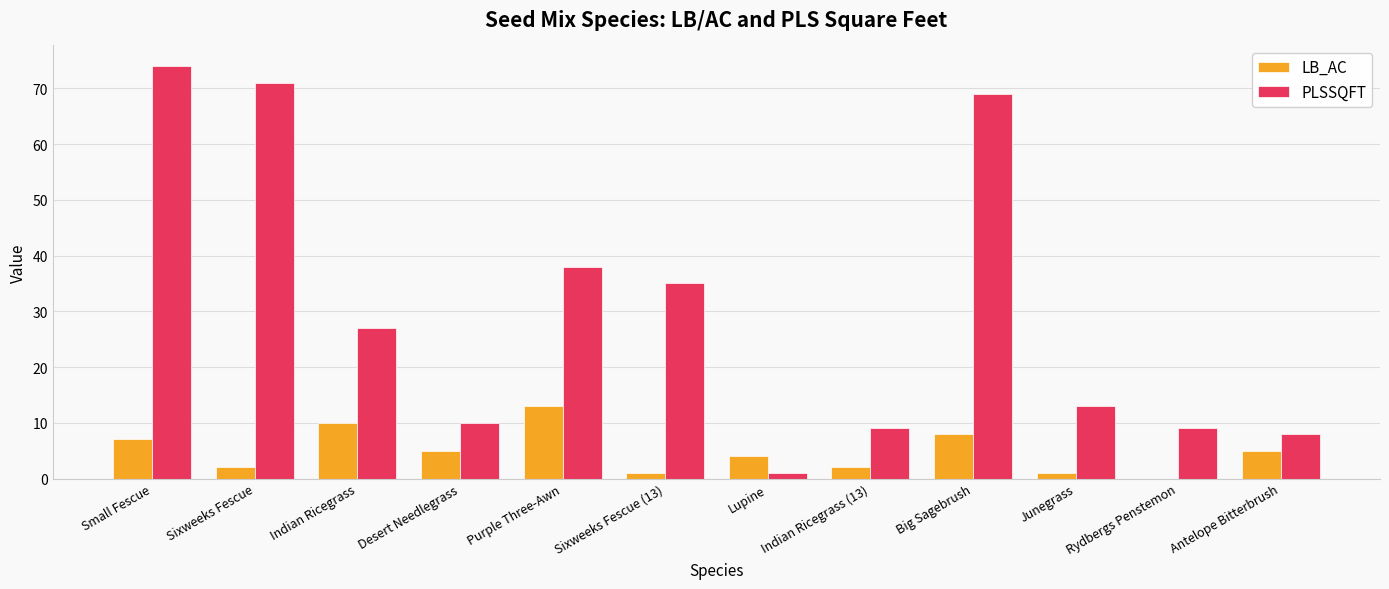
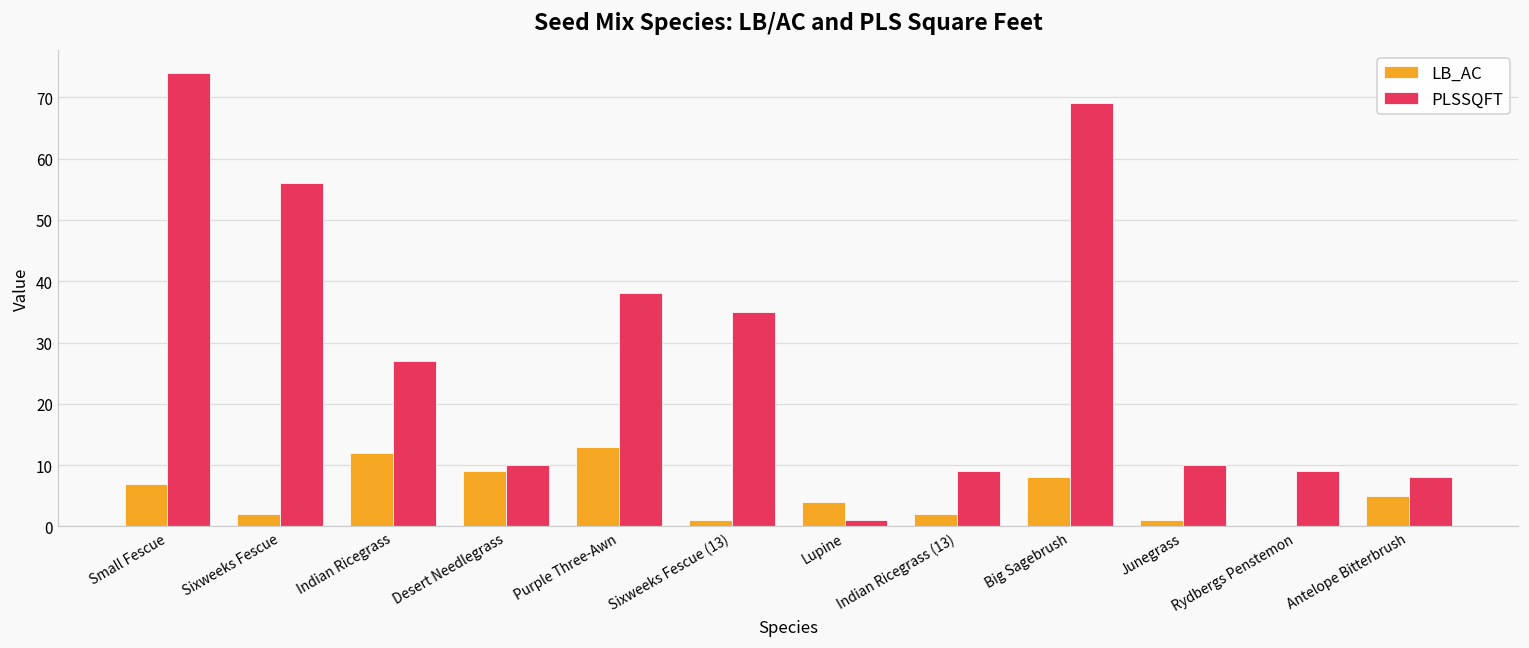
PLSSQFT, Sixweeks Fescue: 71 -> 56
LB_AC, Indian Ricegrass: 10 -> 12
LB_AC, Desert Needlegrass: 5 -> 9
PLSSQFT, Junegrass: 13 -> 10
